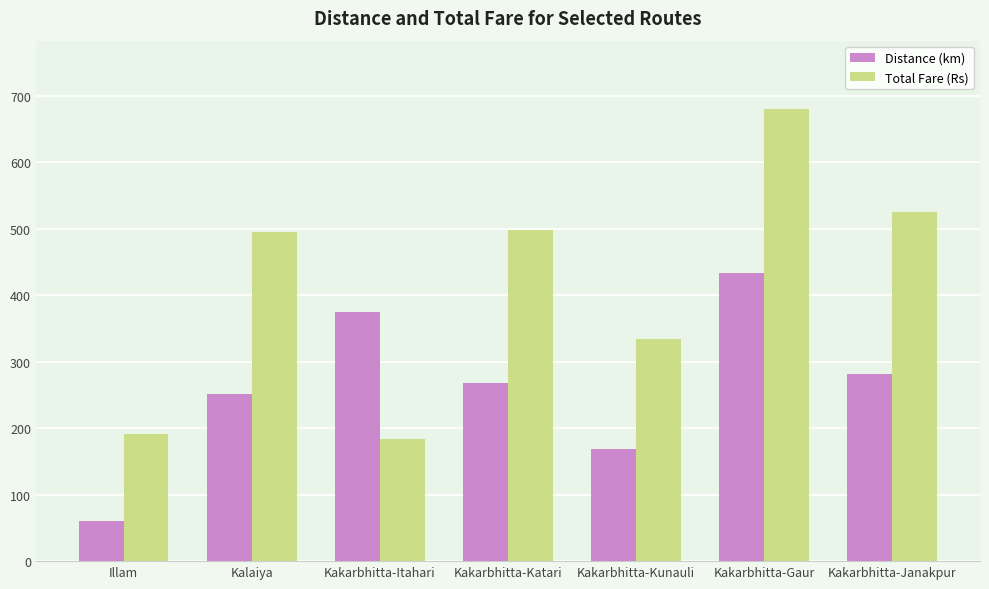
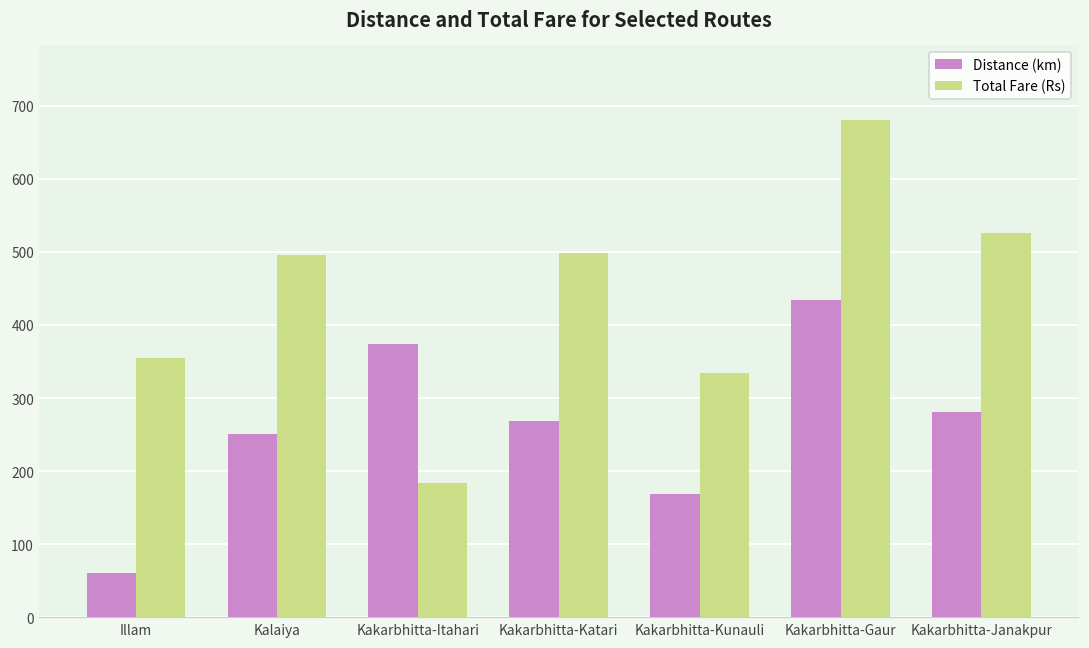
Total Fare (Rs), Illam: 190 -> 360
